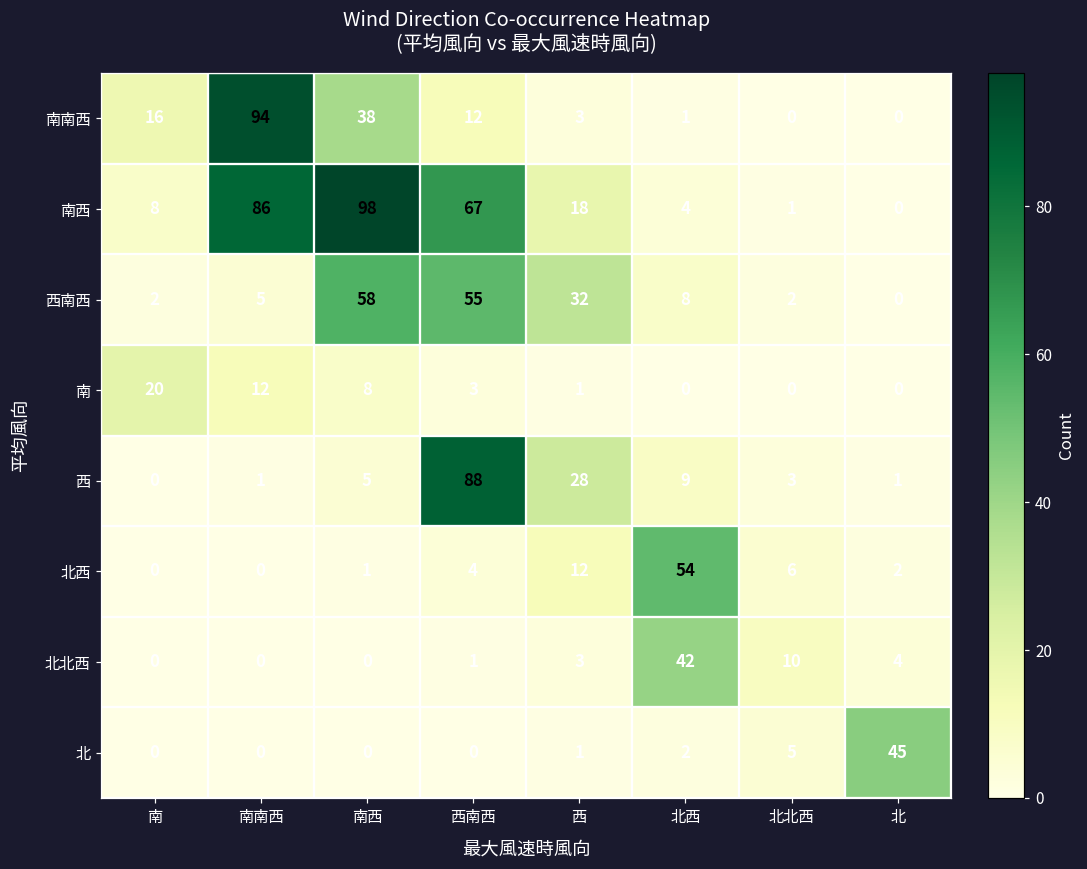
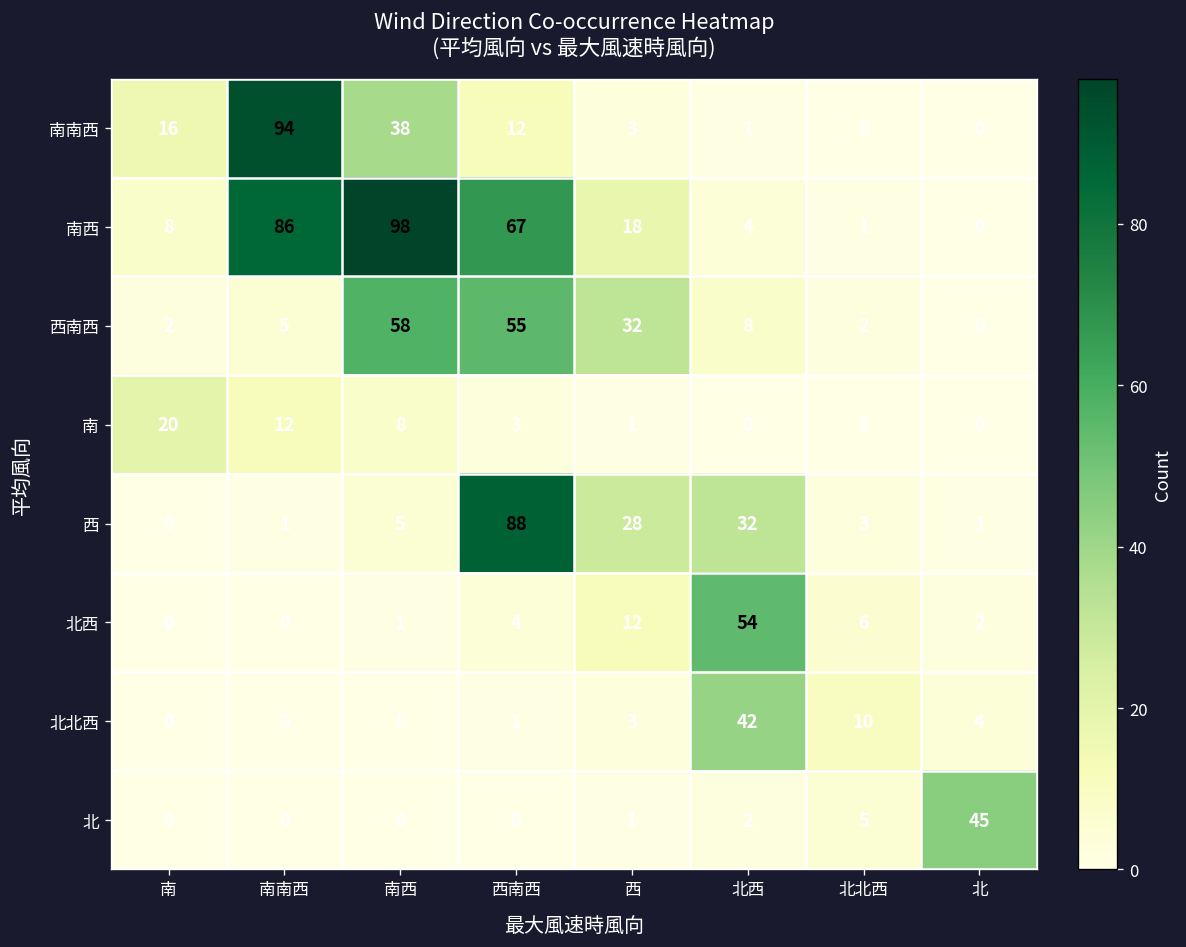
西, 北西: 9 -> 32
